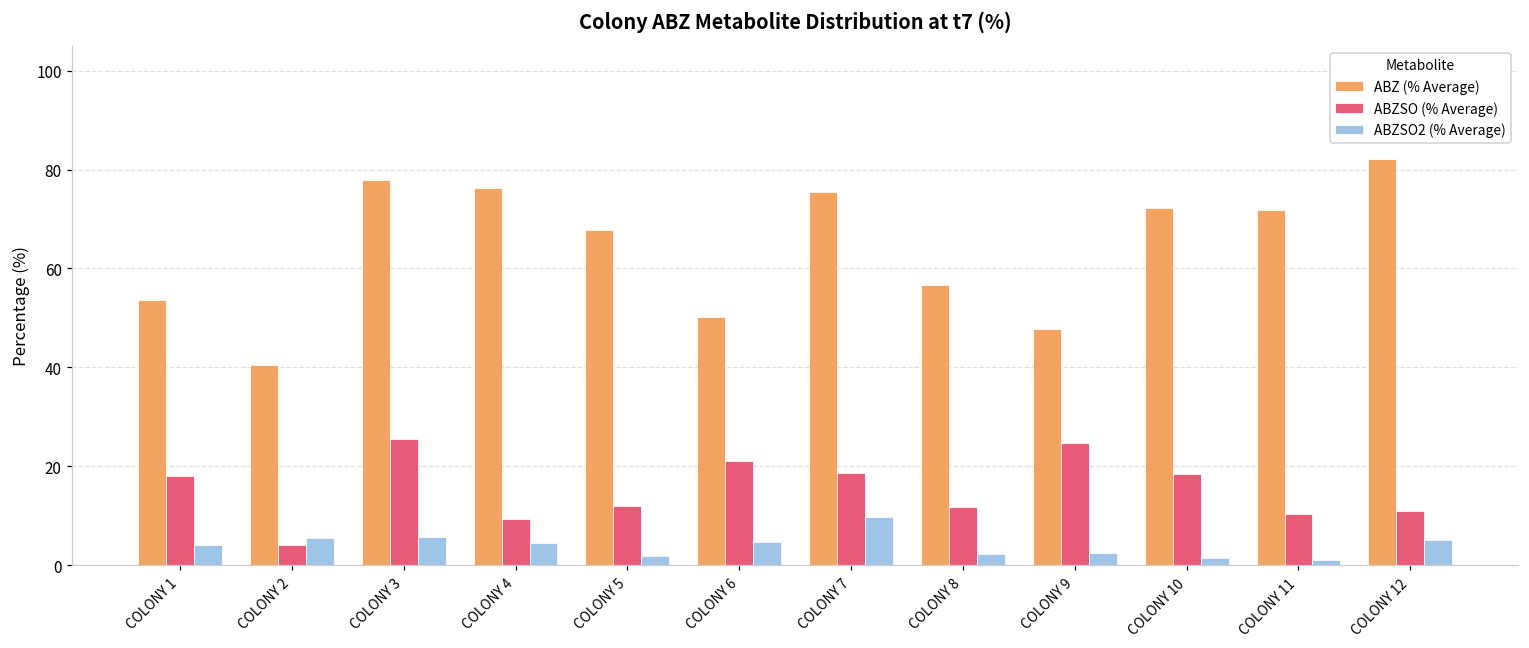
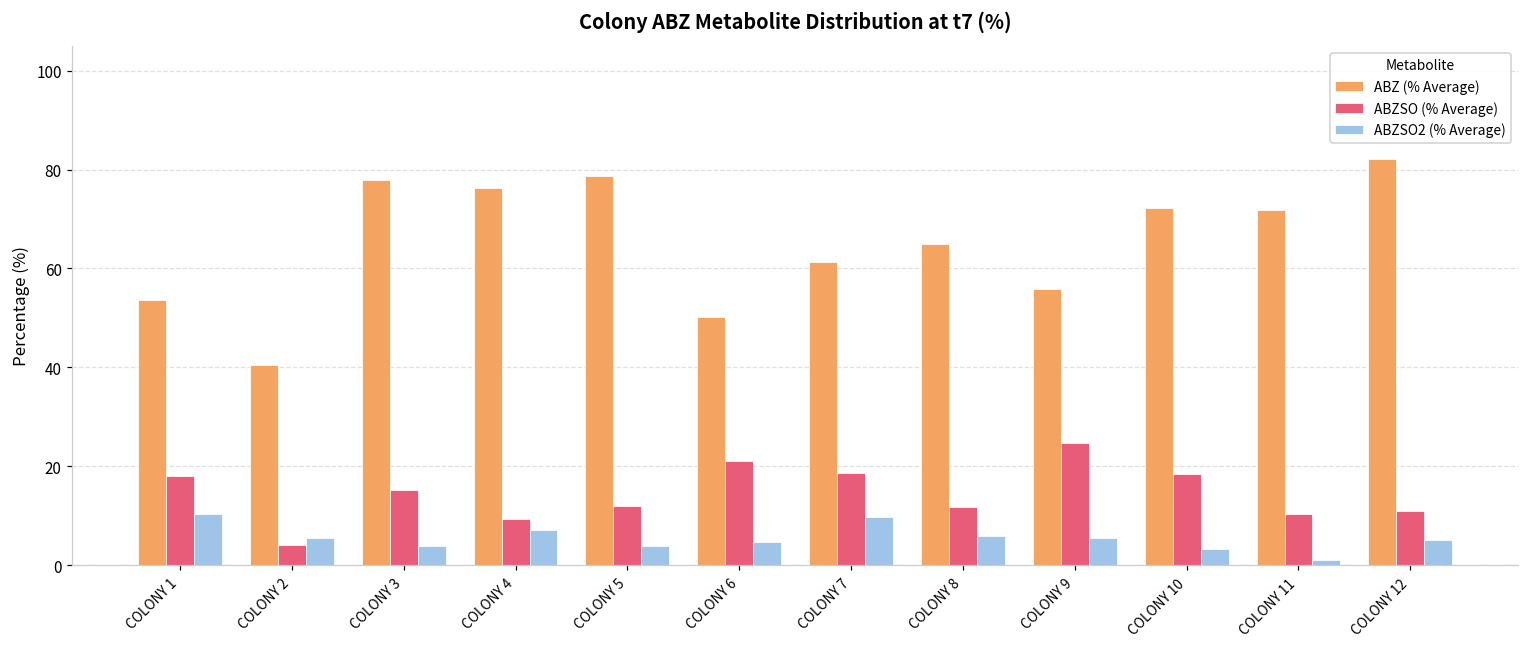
ABZSO2 (% Average), COLONY 1: 4 -> 10
ABZSO (% Average), COLONY 3: 26 -> 15
ABZSO2 (% Average), COLONY 3: 6 -> 4
ABZSO2 (% Average), COLONY 4: 4 -> 7
ABZ (% Average), COLONY 5: 68 -> 79
ABZSO2 (% Average), COLONY 5: 2 -> 4
ABZ (% Average), COLONY 7: 75 -> 61
ABZ (% Average), COLONY 8: 57 -> 65
ABZSO2 (% Average), COLONY 8: 2 -> 6
ABZ (% Average), COLONY 9: 48 -> 56
ABZSO2 (% Average), COLONY 9: 2 -> 6
ABZSO2 (% Average), COLONY 10: 1 -> 3
